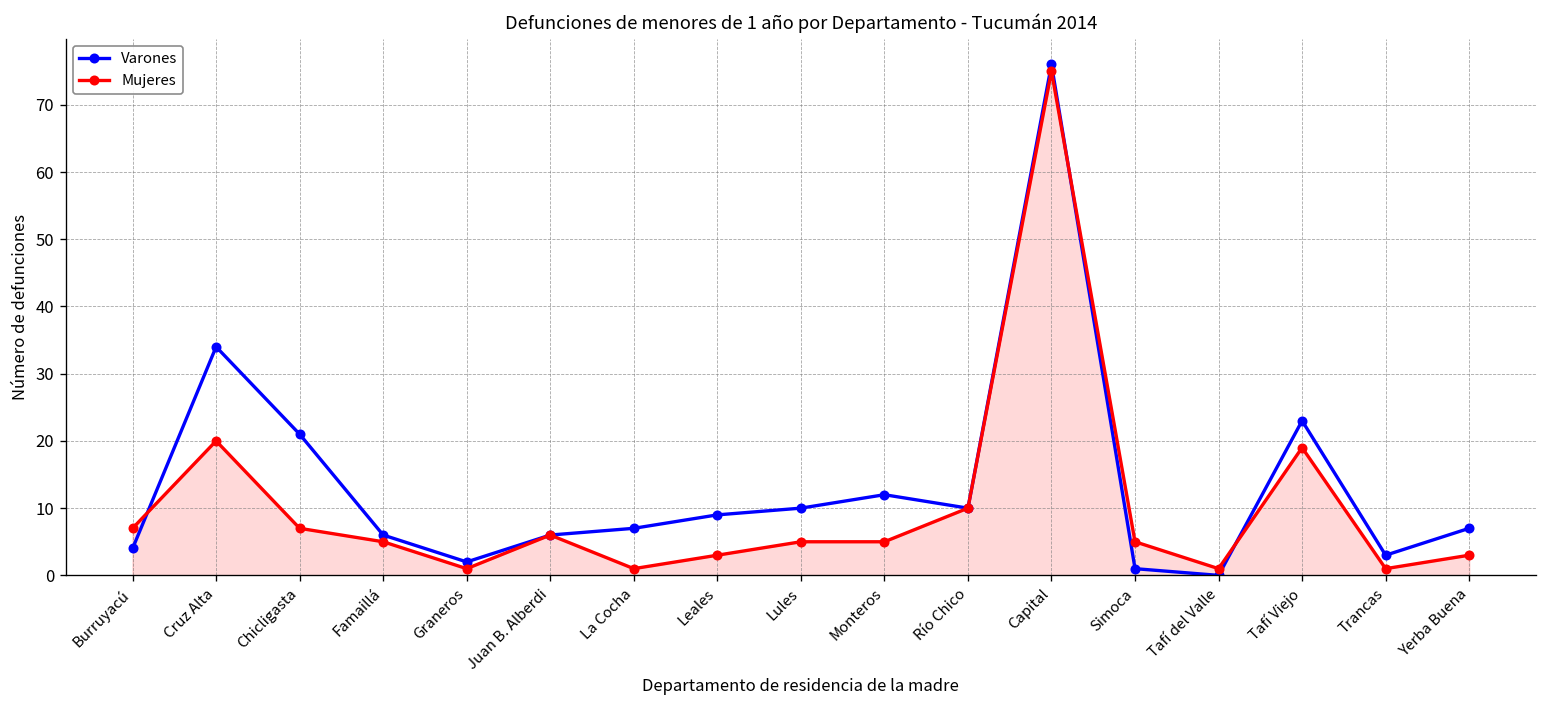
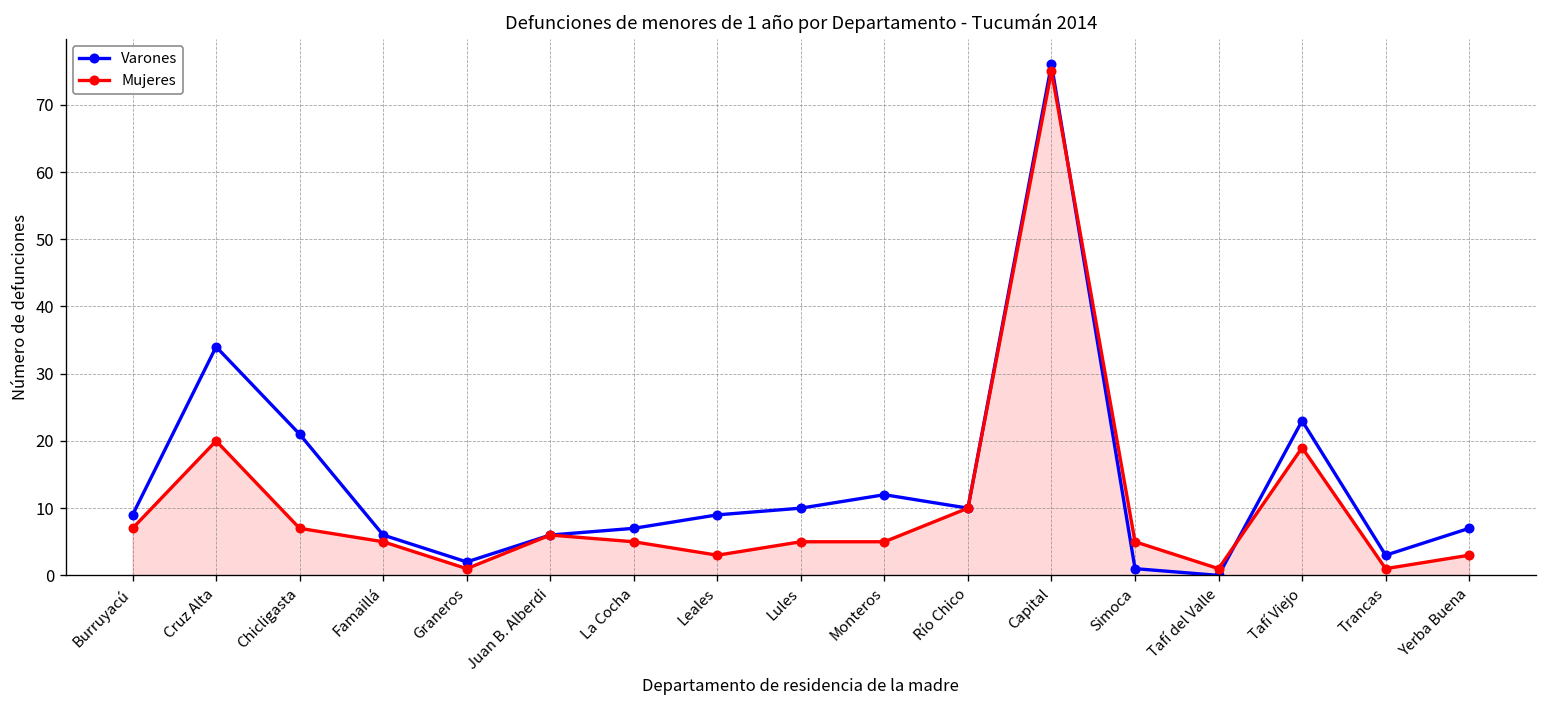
Varones, Burruyacú: 4 -> 9
Mujeres, La Cocha: 1 -> 5
